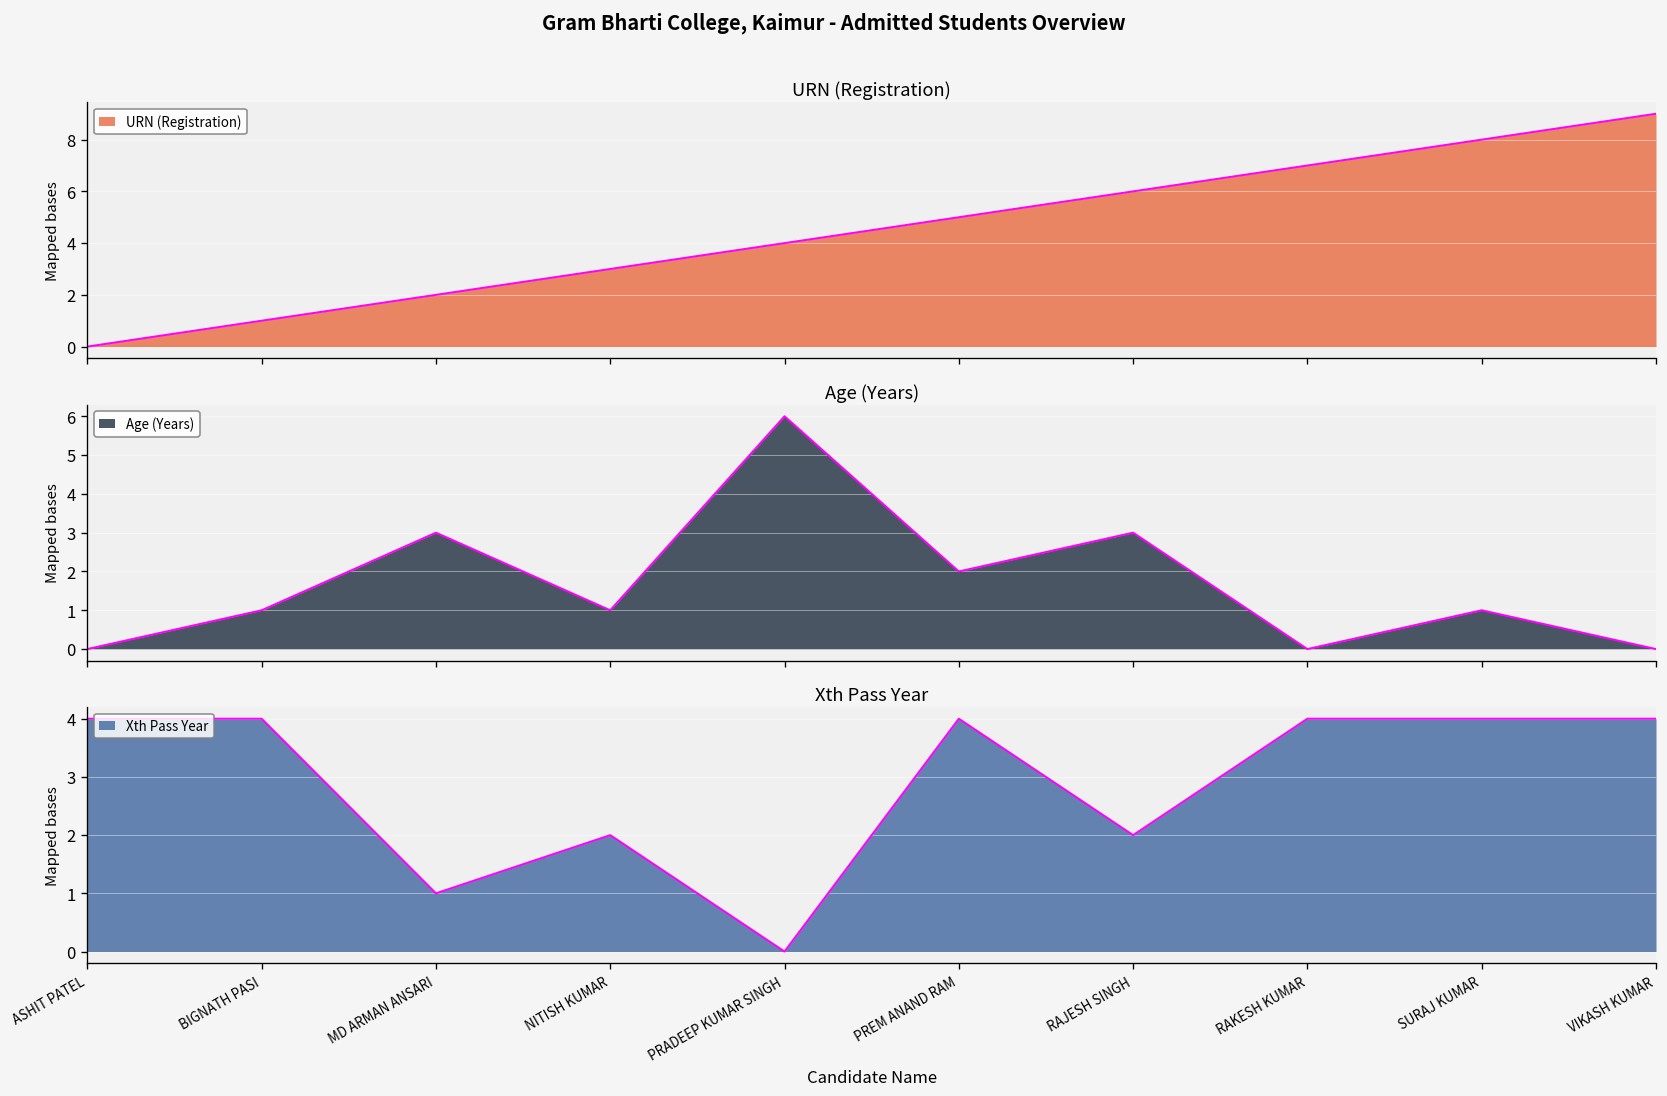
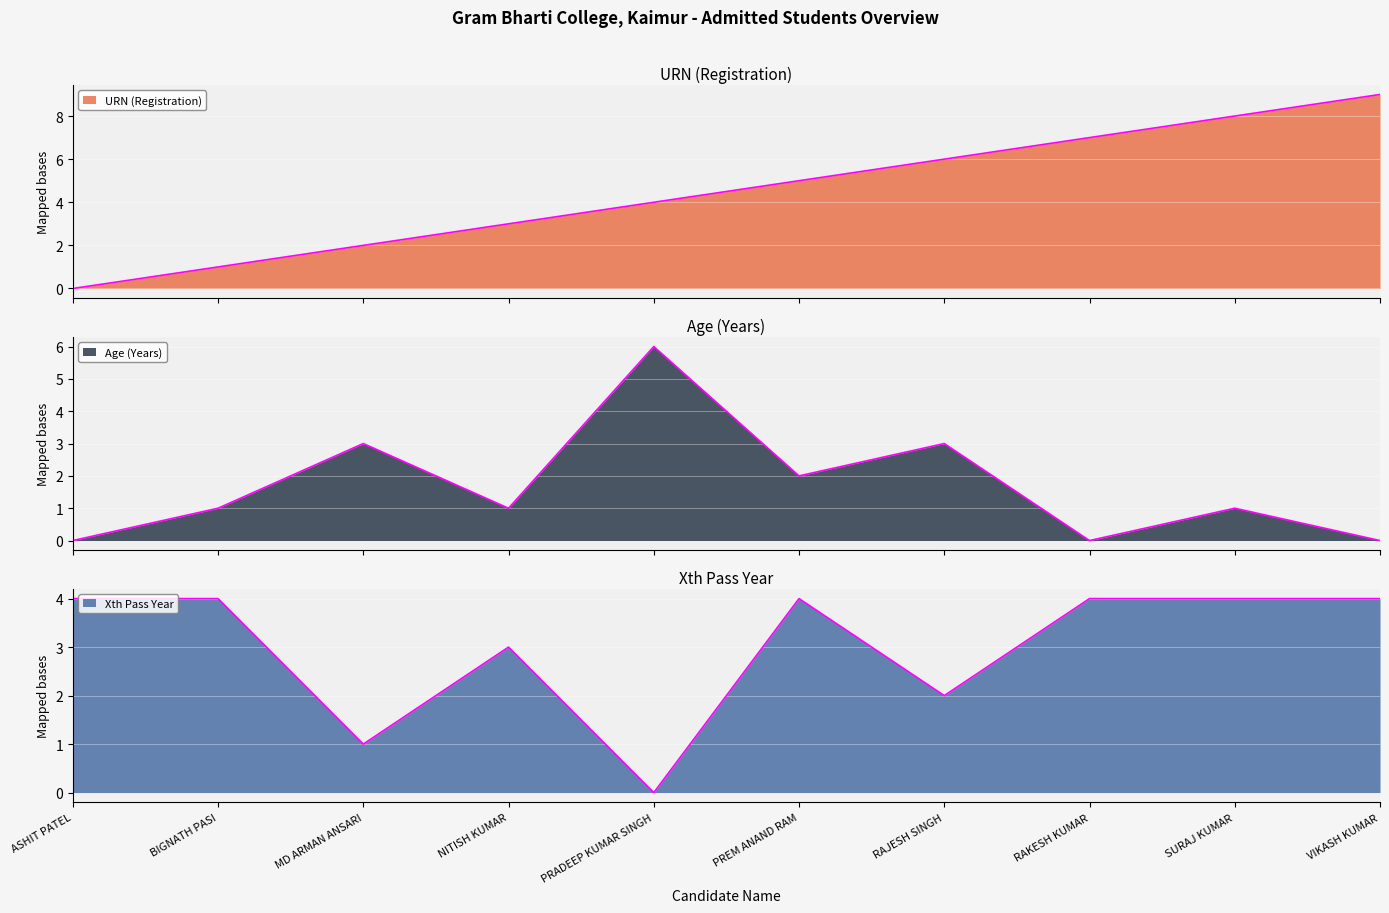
Xth Pass Year, NITISH KUMAR: 2.0 -> 3.0
